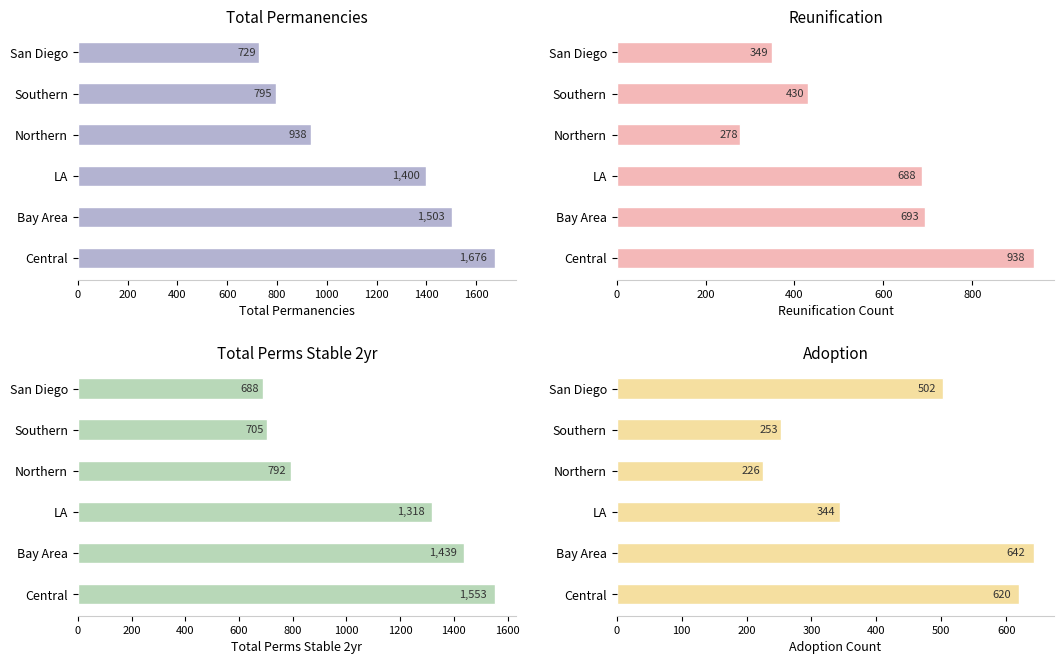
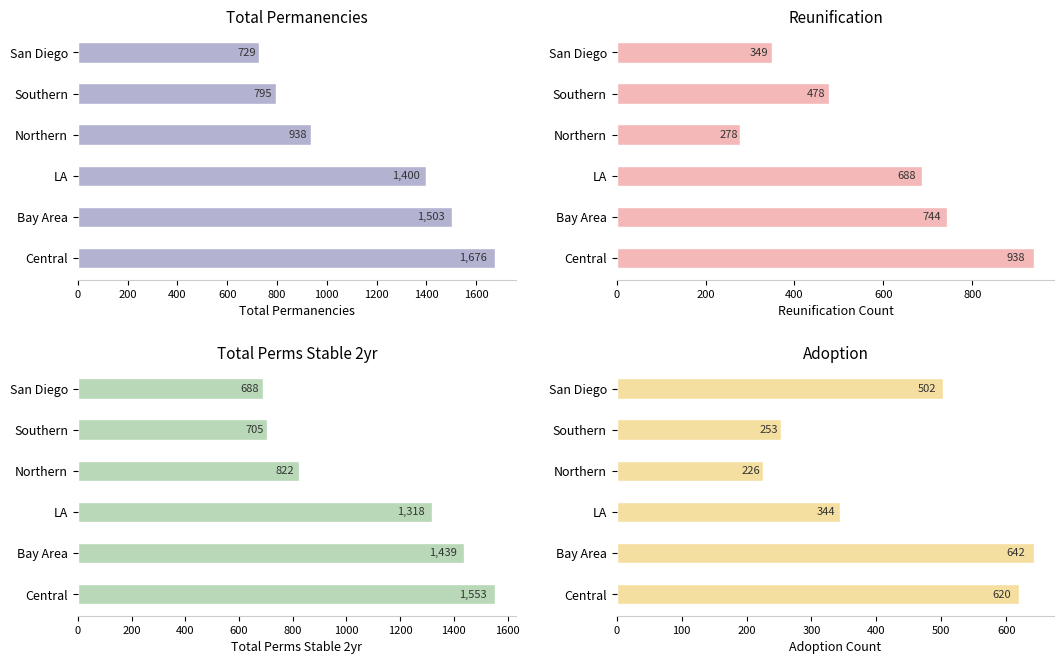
Reunification, Southern: 430 -> 478
Reunification, Bay Area: 693 -> 744
Total Perms Stable 2yr, Northern: 792 -> 822
